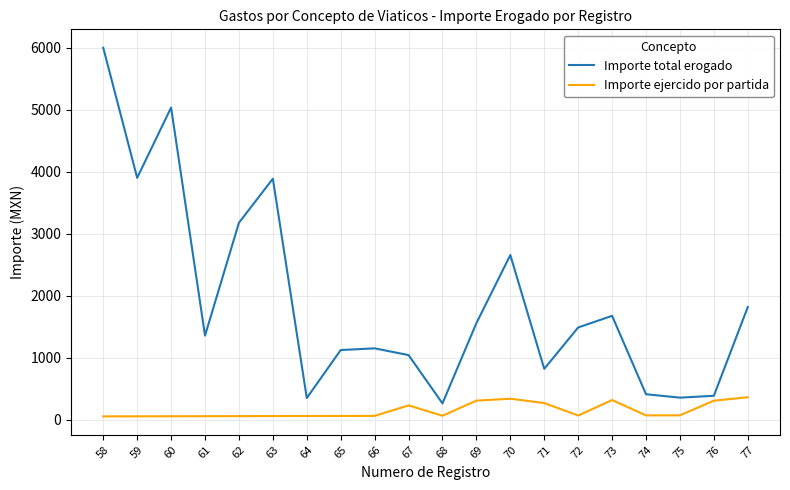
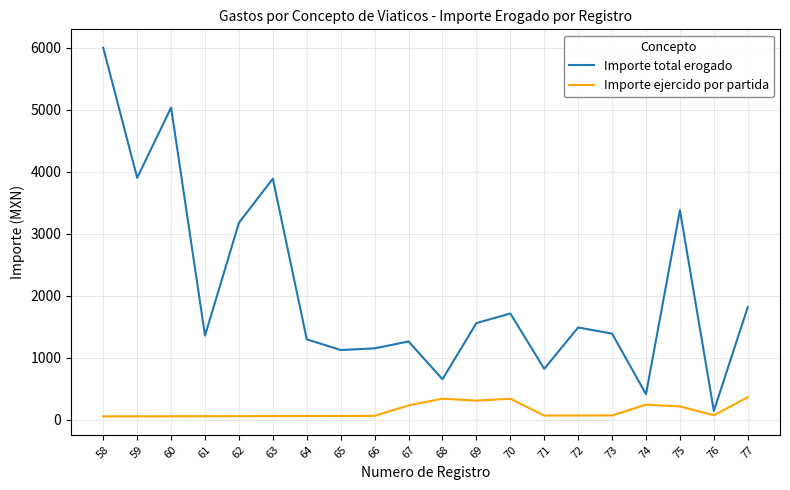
Importe total erogado, 64: 400 -> 1300
Importe total erogado, 67: 1000 -> 1300
Importe total erogado, 68: 300 -> 700
Importe ejercido por partida, 68: 100 -> 300
Importe total erogado, 70: 2700 -> 1700
Importe ejercido por partida, 71: 300 -> 100
Importe total erogado, 73: 1700 -> 1400
Importe ejercido por partida, 73: 300 -> 100
Importe ejercido por partida, 74: 100 -> 200
Importe total erogado, 75: 400 -> 3400
Importe ejercido por partida, 75: 100 -> 200
Importe total erogado, 76: 400 -> 100
Importe ejercido por partida, 76: 300 -> 100
